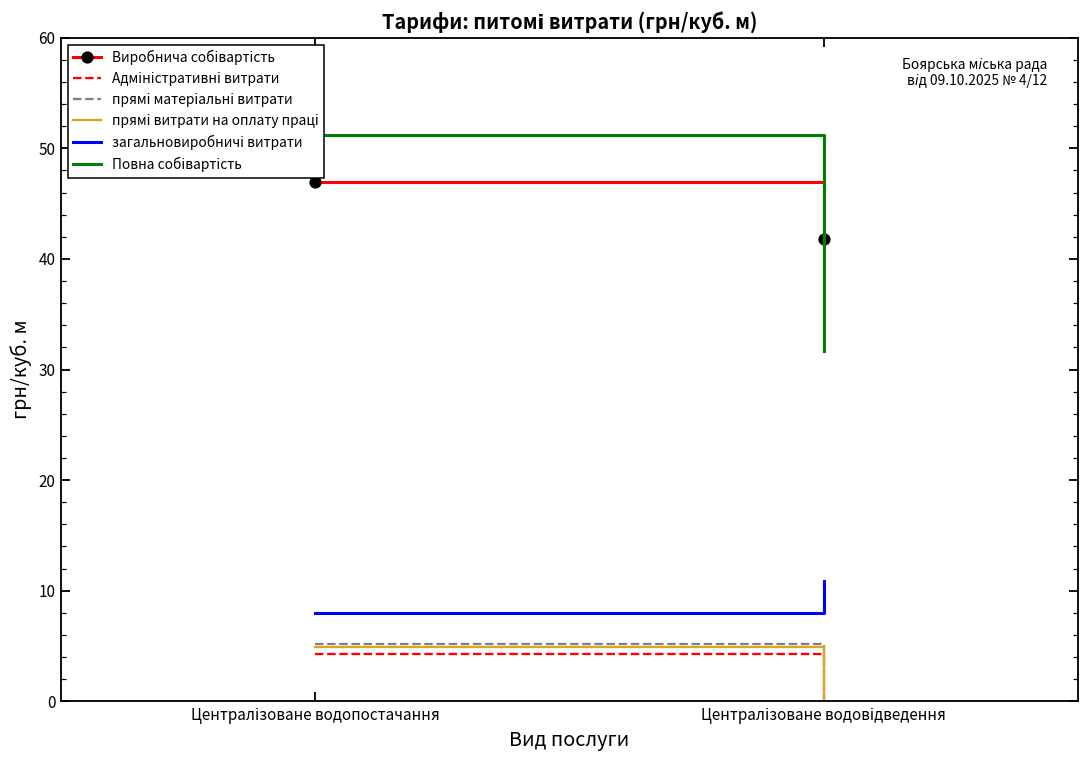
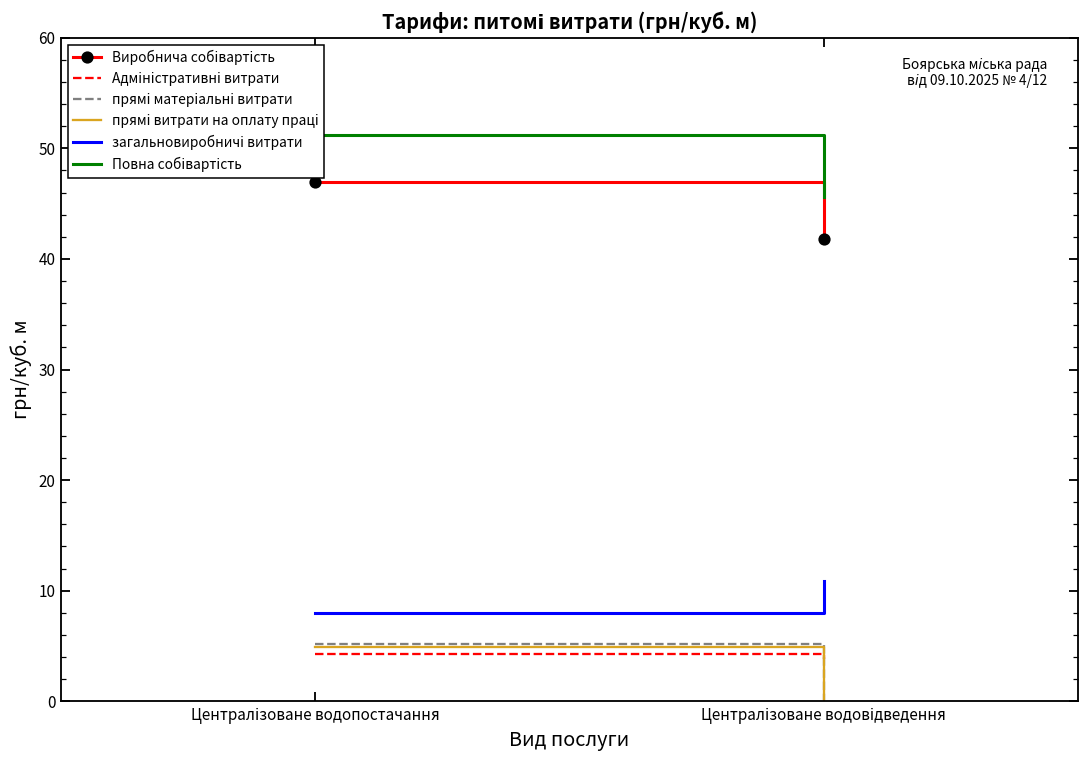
Повна собівартість, Централізоване водовідведення: 31.7 -> 45.6
